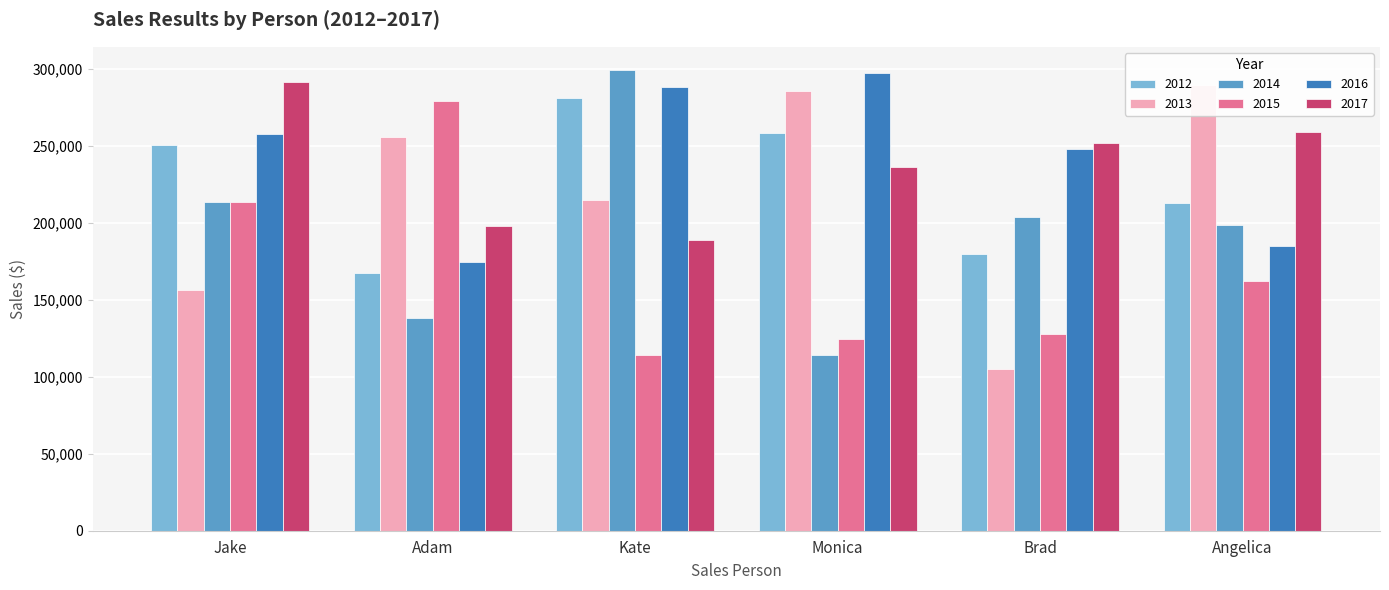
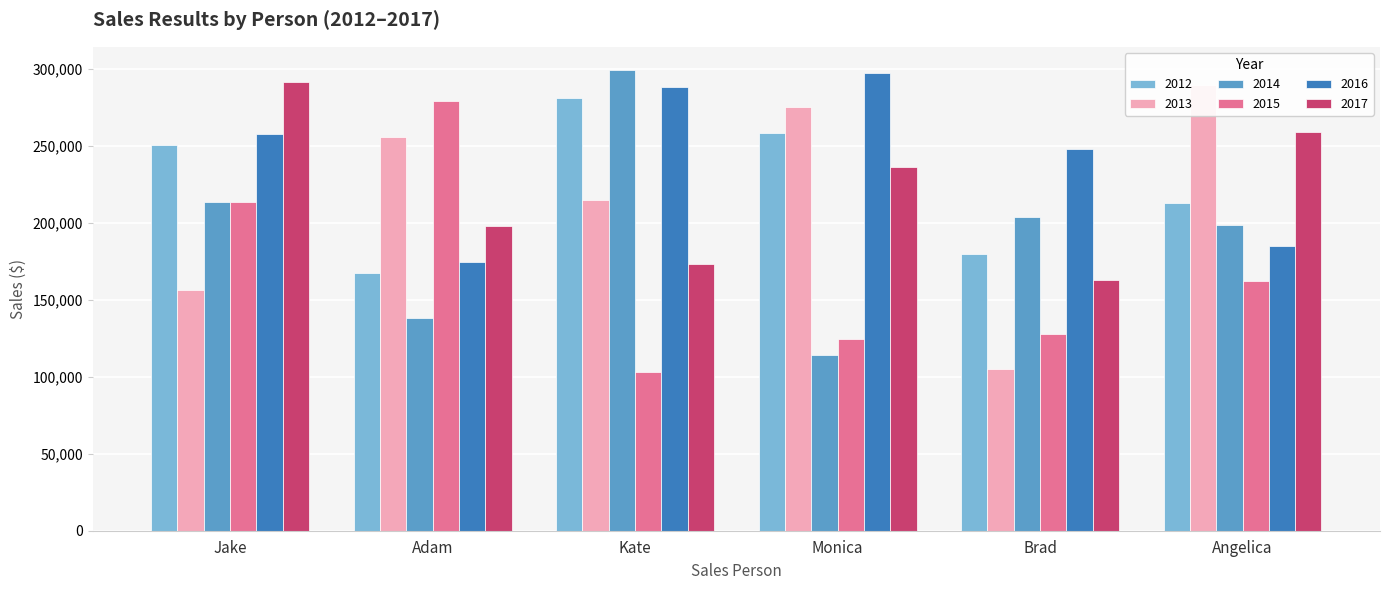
2015, Kate: 114,000 -> 103,000
2017, Kate: 189,000 -> 173,000
2013, Monica: 286,000 -> 275,000
2017, Brad: 252,000 -> 163,000
